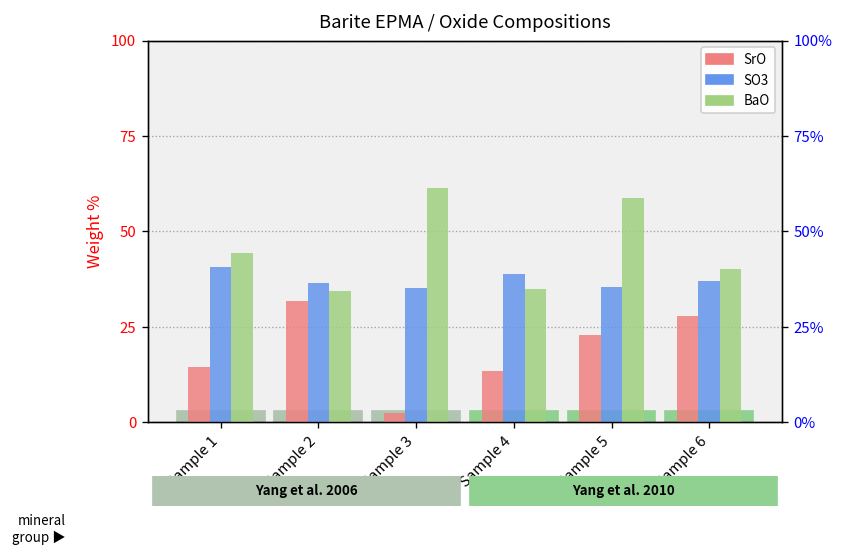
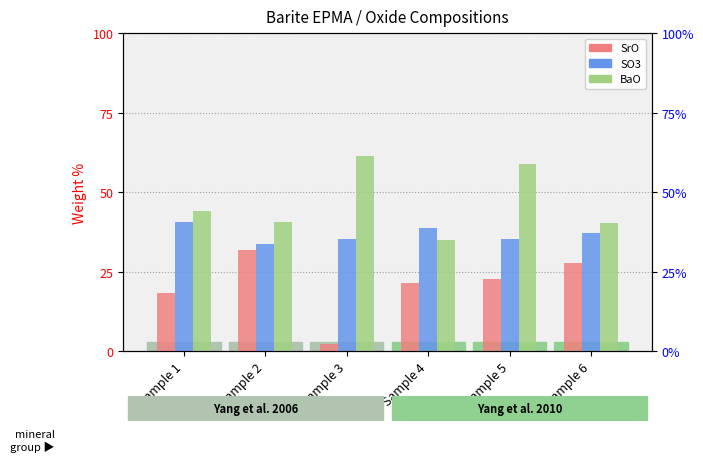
SrO, Sample 1: 14 -> 18
SO3, Sample 2: 36 -> 34
BaO, Sample 2: 34 -> 41
SrO, Sample 4: 13 -> 21
